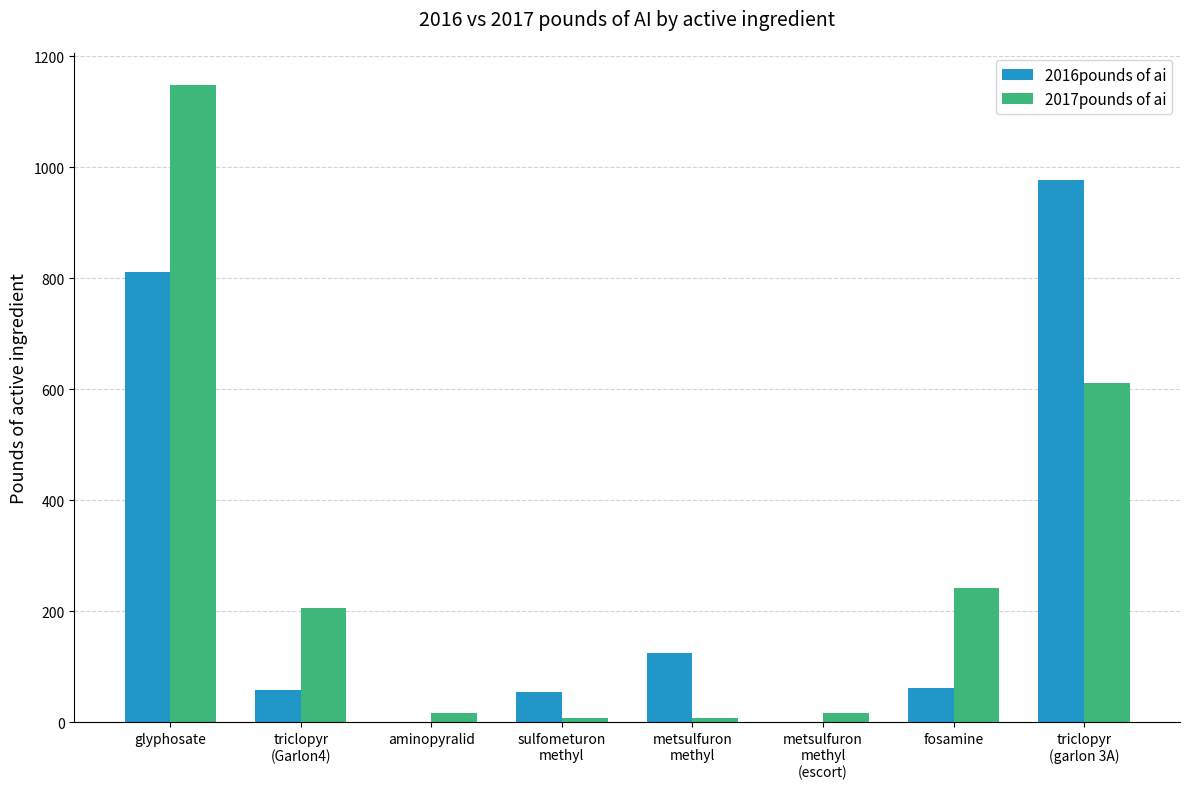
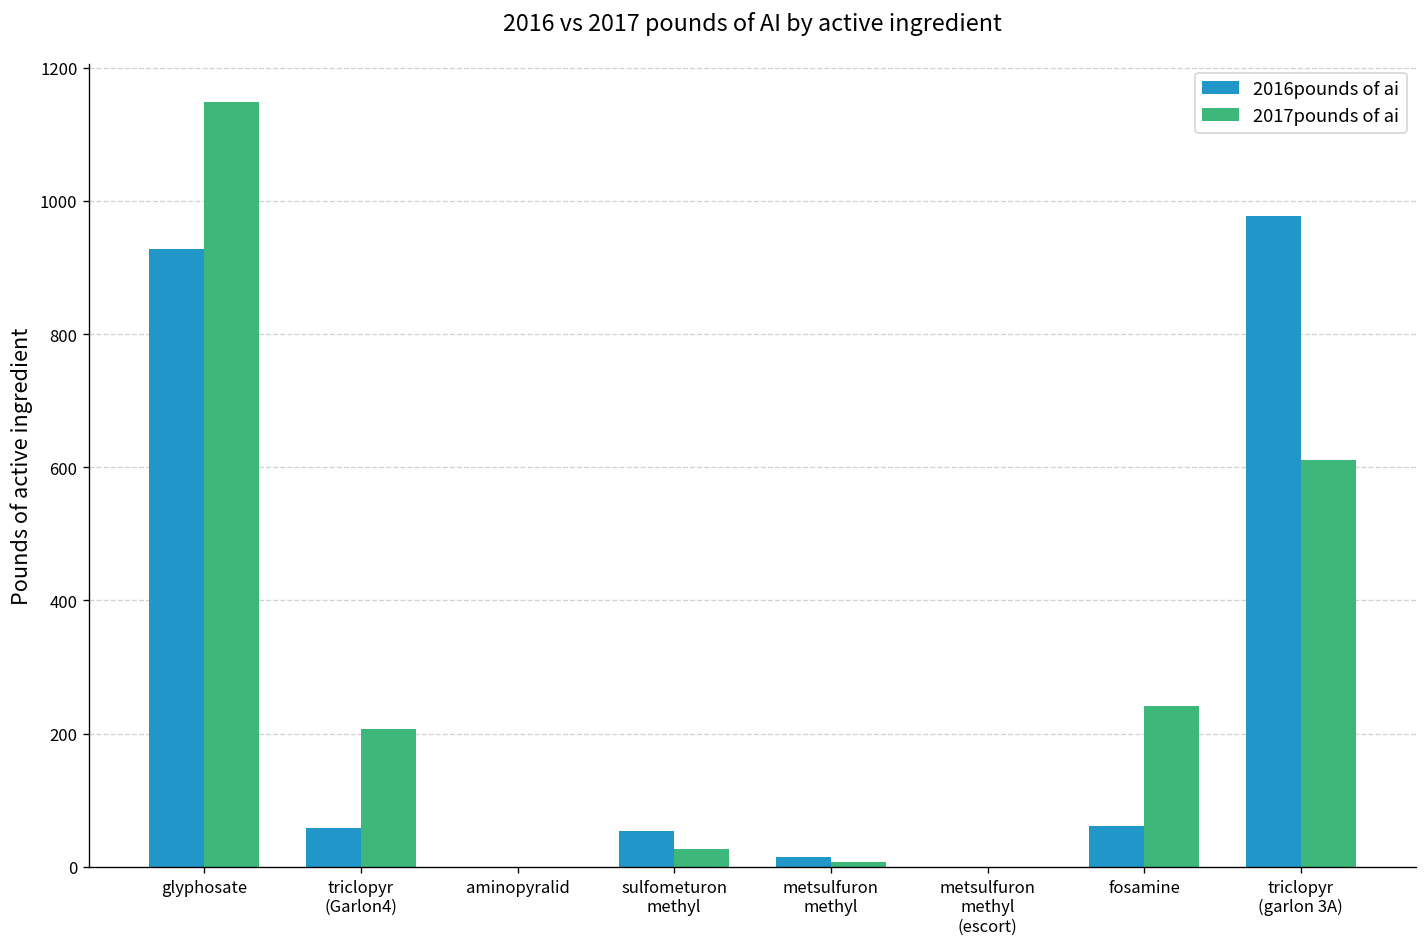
2016pounds of ai, glyphosate: 810 -> 930
2017pounds of ai, aminopyralid: 20 -> 0
2017pounds of ai, sulfometuron methyl: 10 -> 30
2016pounds of ai, metsulfuron methyl: 120 -> 10
2017pounds of ai, metsulfuron methyl (escort): 20 -> 0
